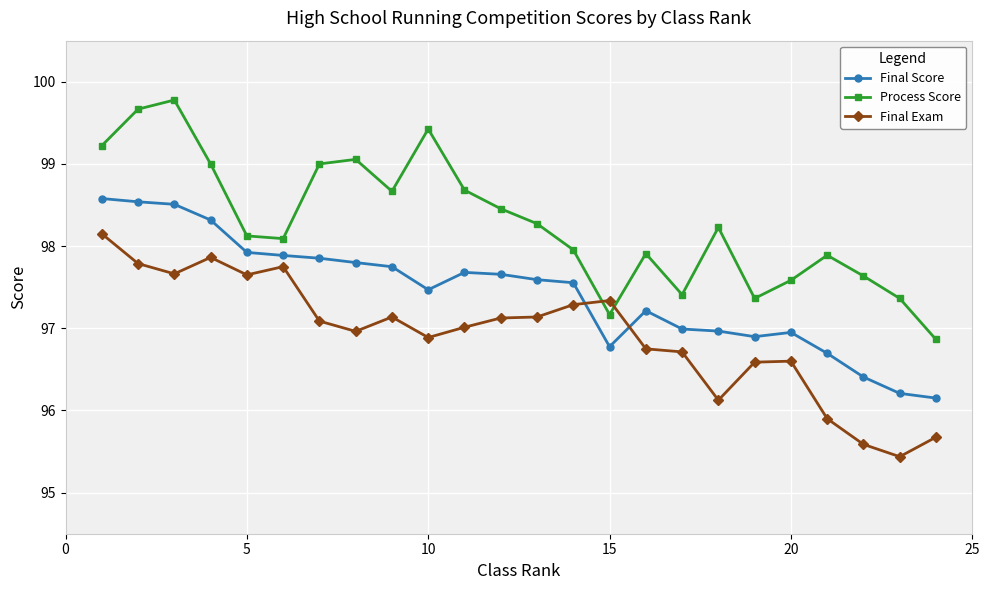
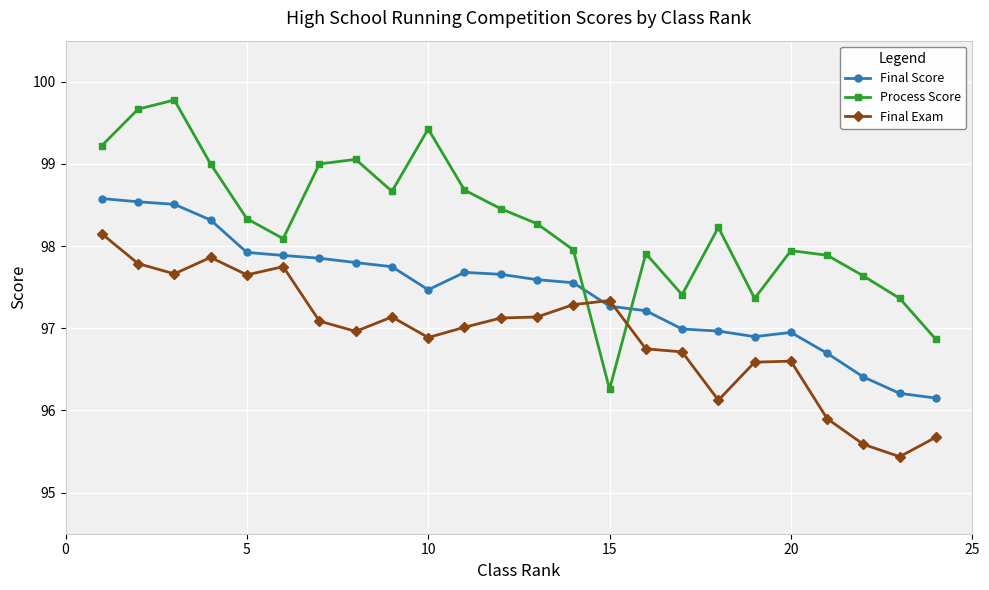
Process Score, 5: 98.1 -> 98.3
Final Score, 15: 96.8 -> 97.3
Process Score, 15: 97.2 -> 96.3
Process Score, 20: 97.6 -> 97.9
